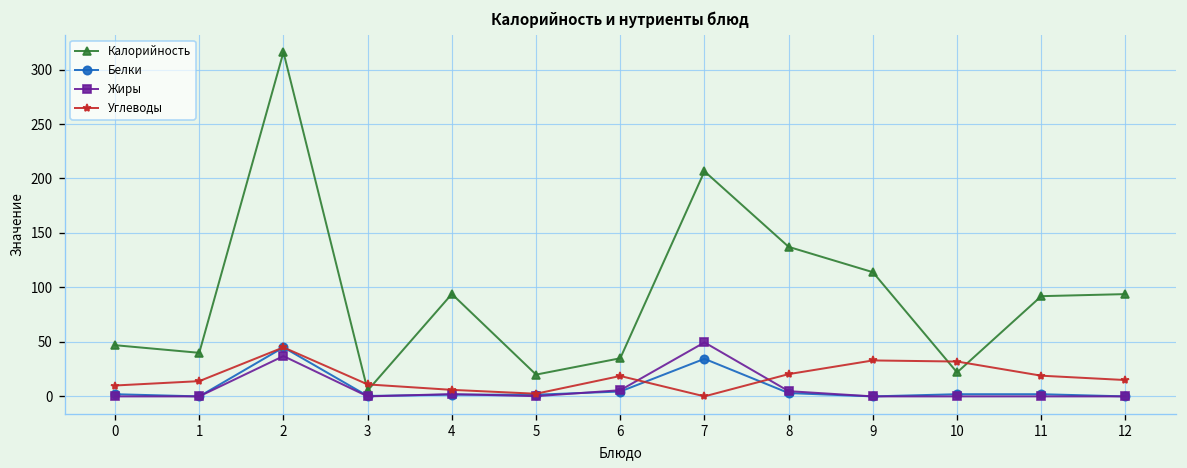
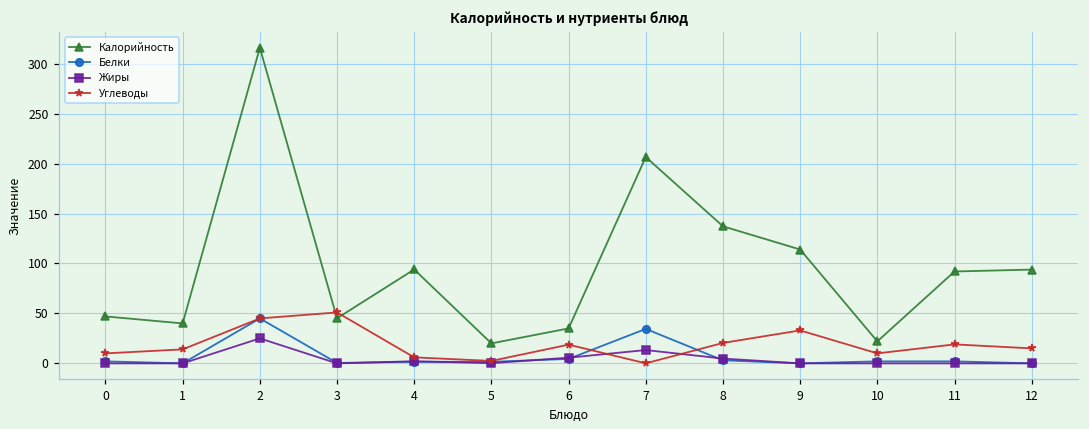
Жиры, 2: 40 -> 30
Калорийность, 3: 10 -> 50
Углеводы, 3: 10 -> 50
Жиры, 7: 50 -> 10
Углеводы, 10: 30 -> 10
